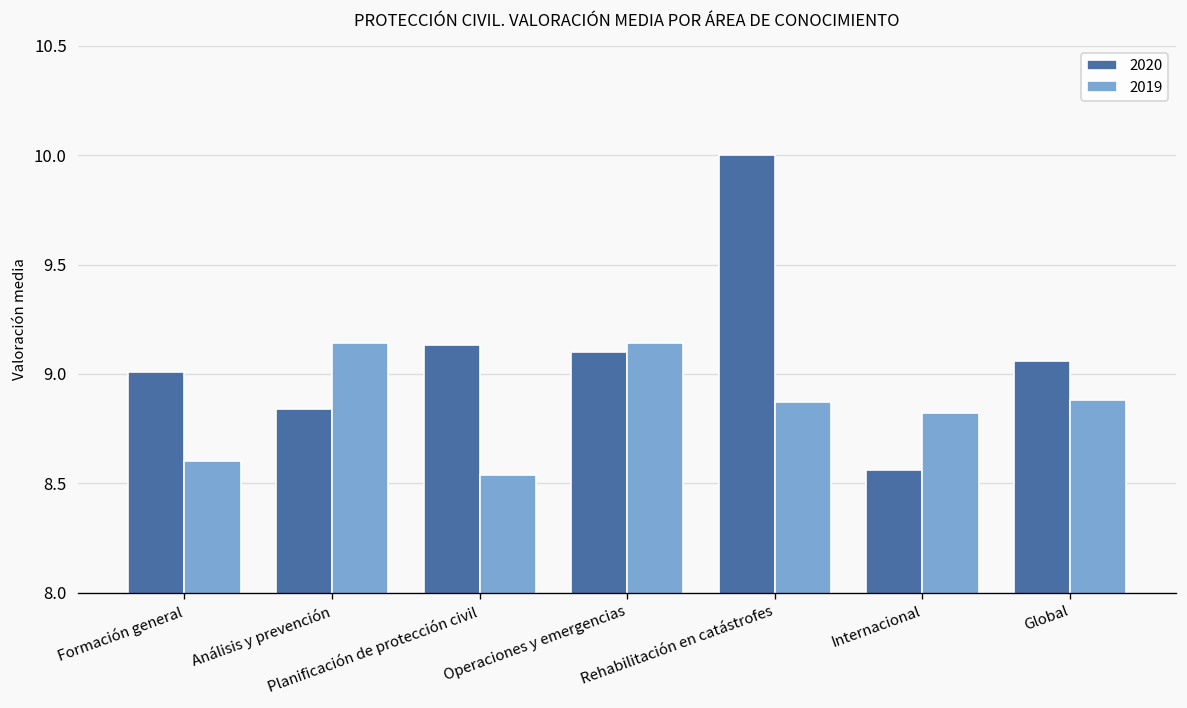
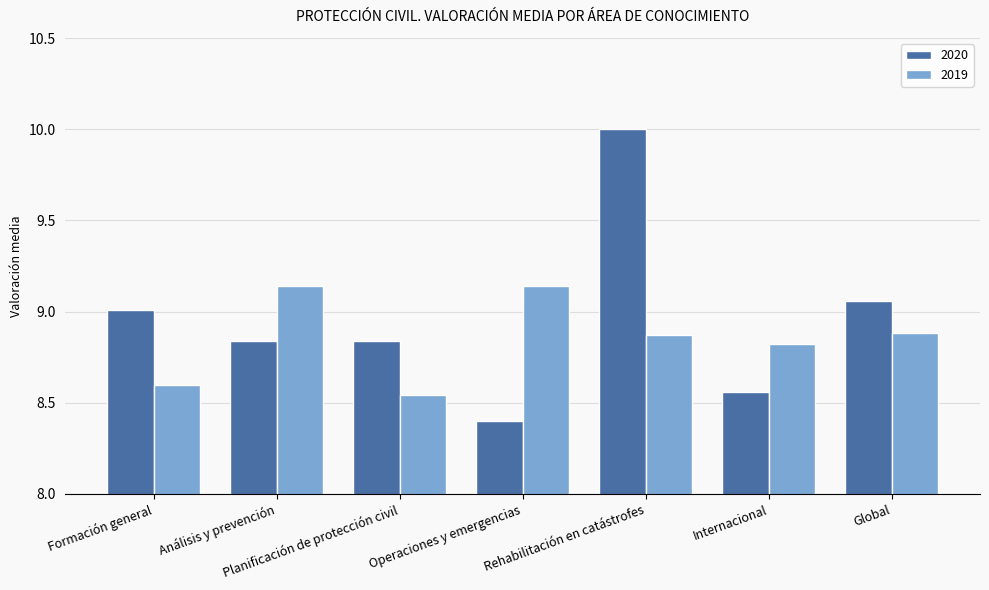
2020, Planificación de protección civil: 9.13 -> 8.84
2020, Operaciones y emergencias: 9.1 -> 8.4
